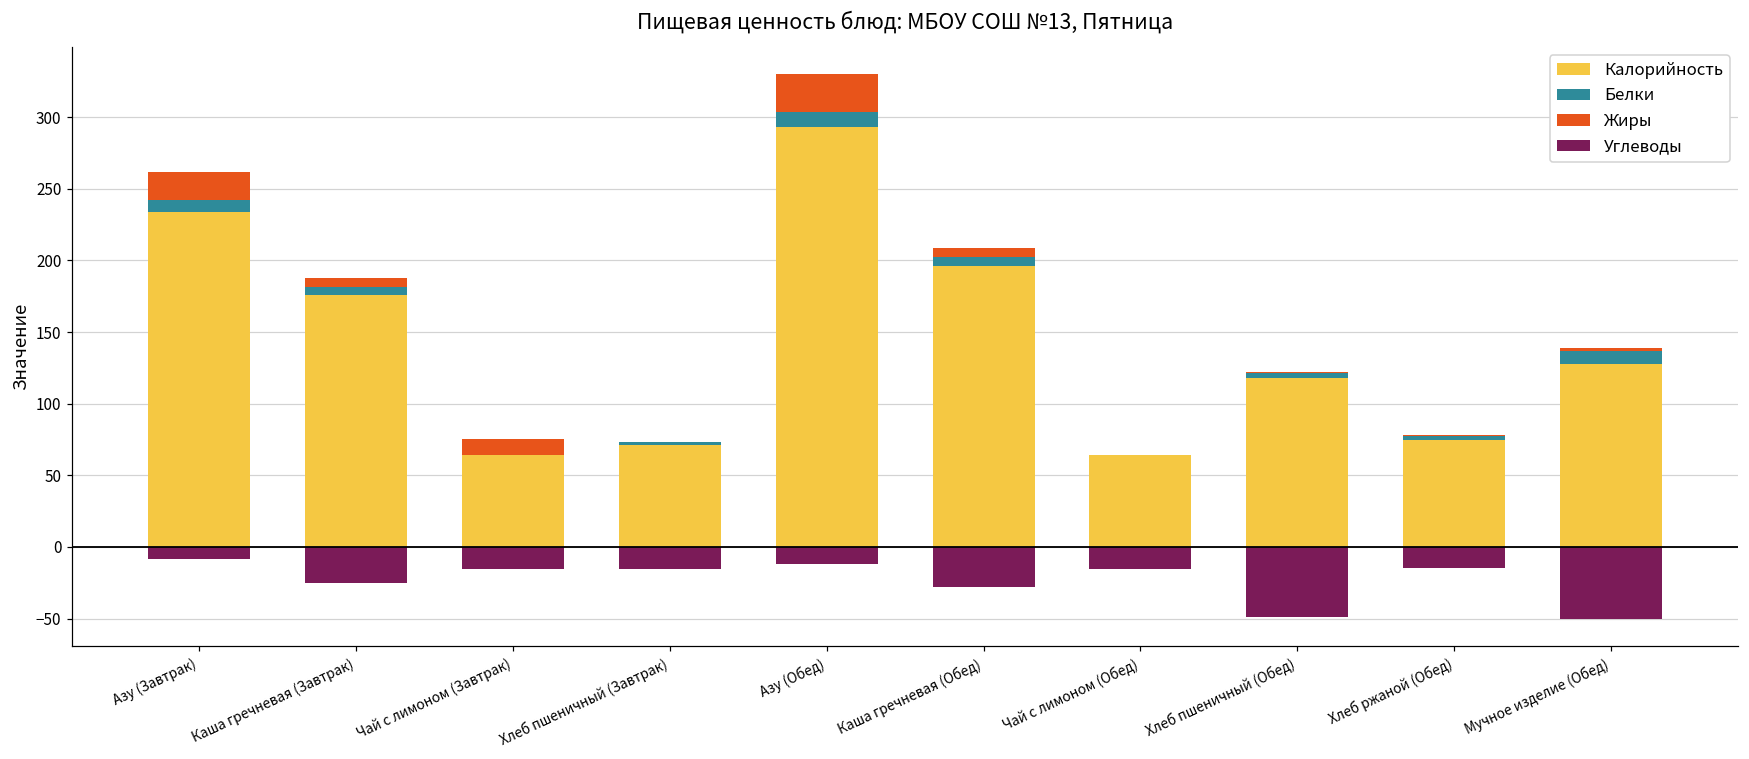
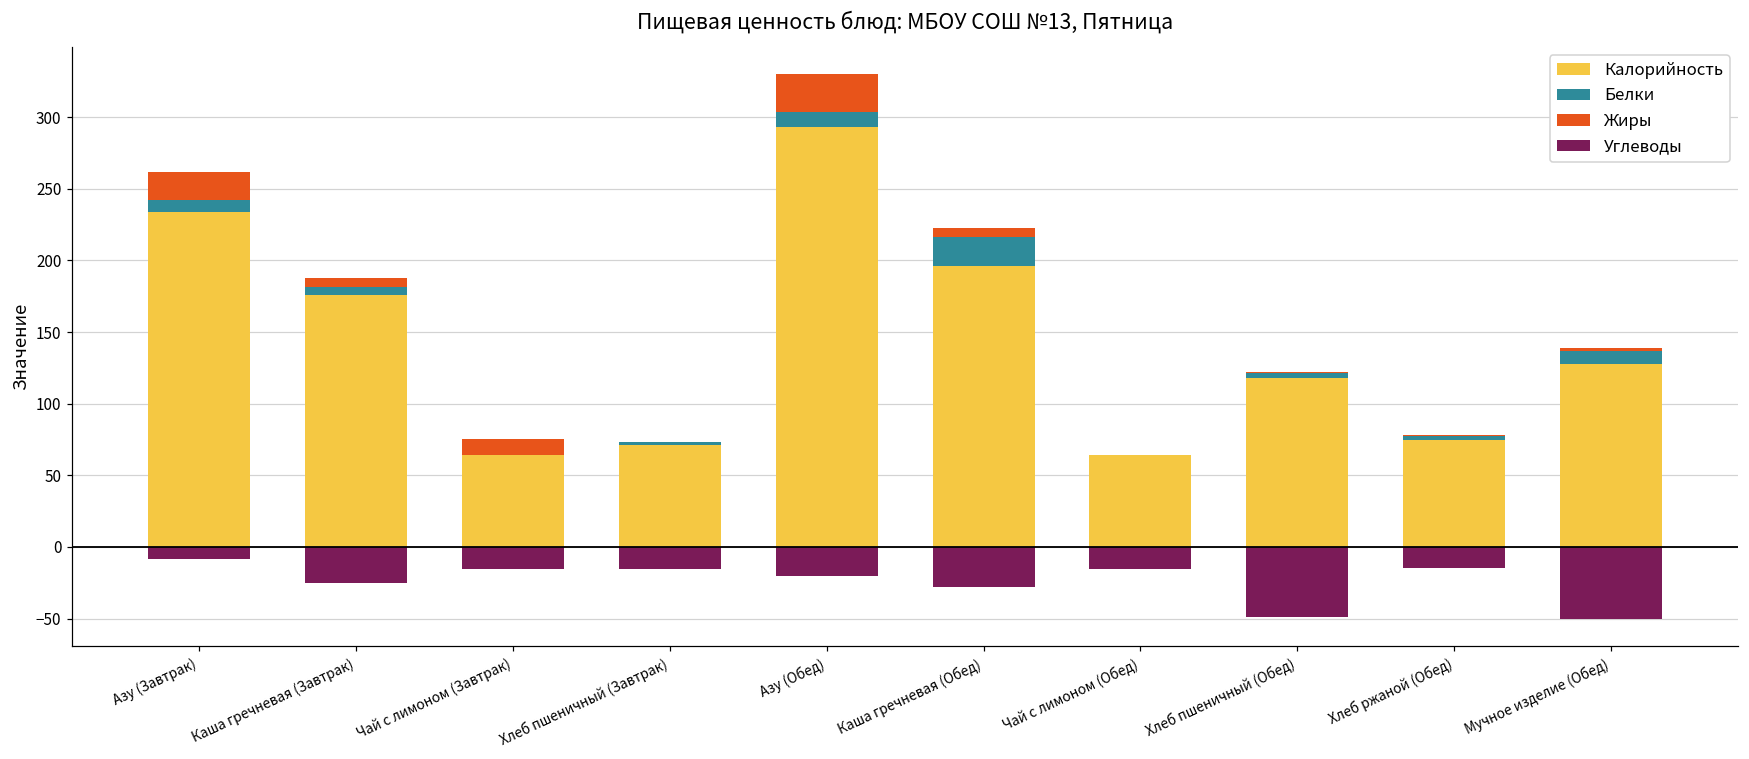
Углеводы, Азу (Обед): -12 -> -20
Белки, Каша гречневая (Обед): 6 -> 20
